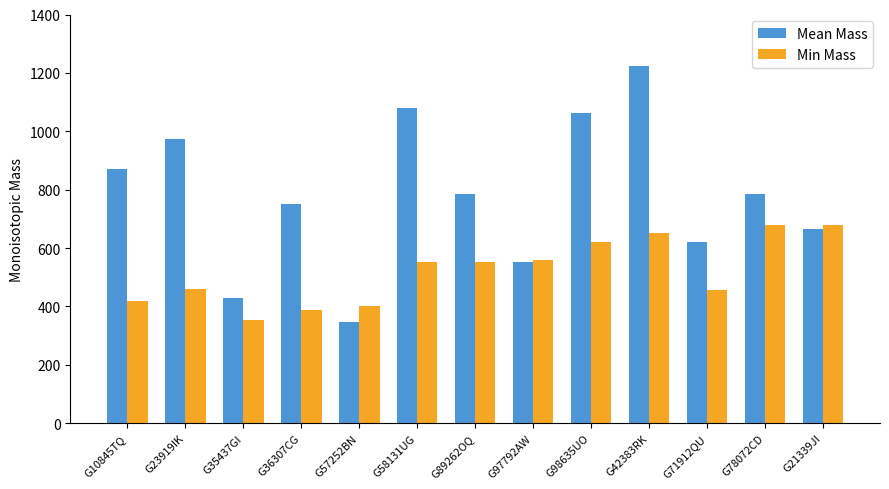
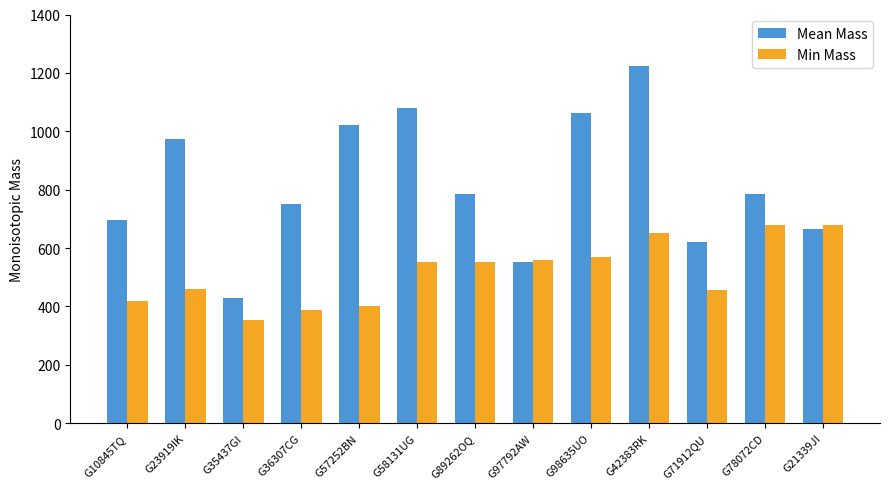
Mean Mass, G10845TQ: 870 -> 700
Mean Mass, G57252BN: 350 -> 1020
Min Mass, G98635UO: 620 -> 570
